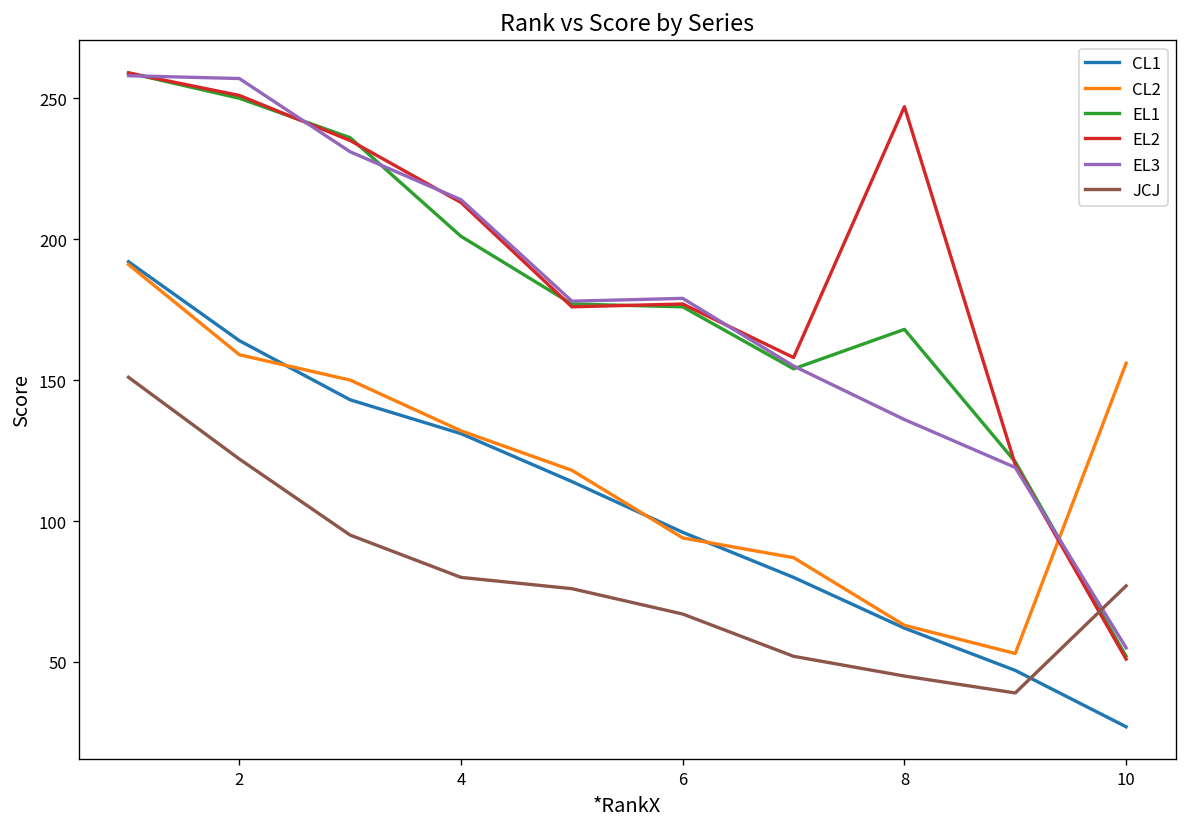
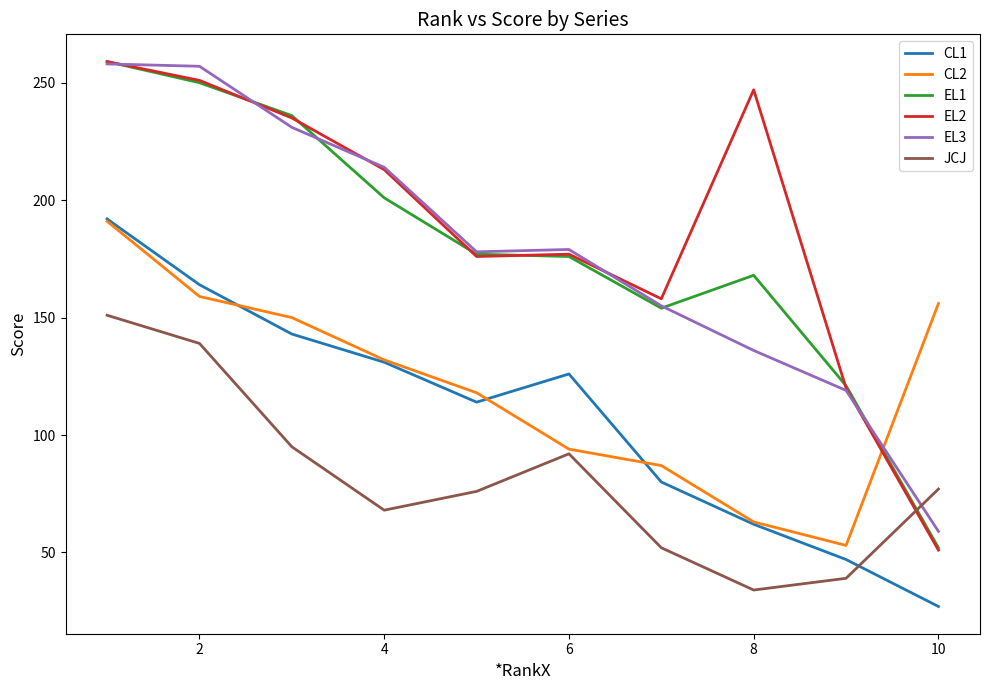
JCJ, 2: 122 -> 139
JCJ, 4: 80 -> 68
CL1, 6: 96 -> 126
JCJ, 6: 67 -> 92
JCJ, 8: 45 -> 34
EL3, 10: 55 -> 59
